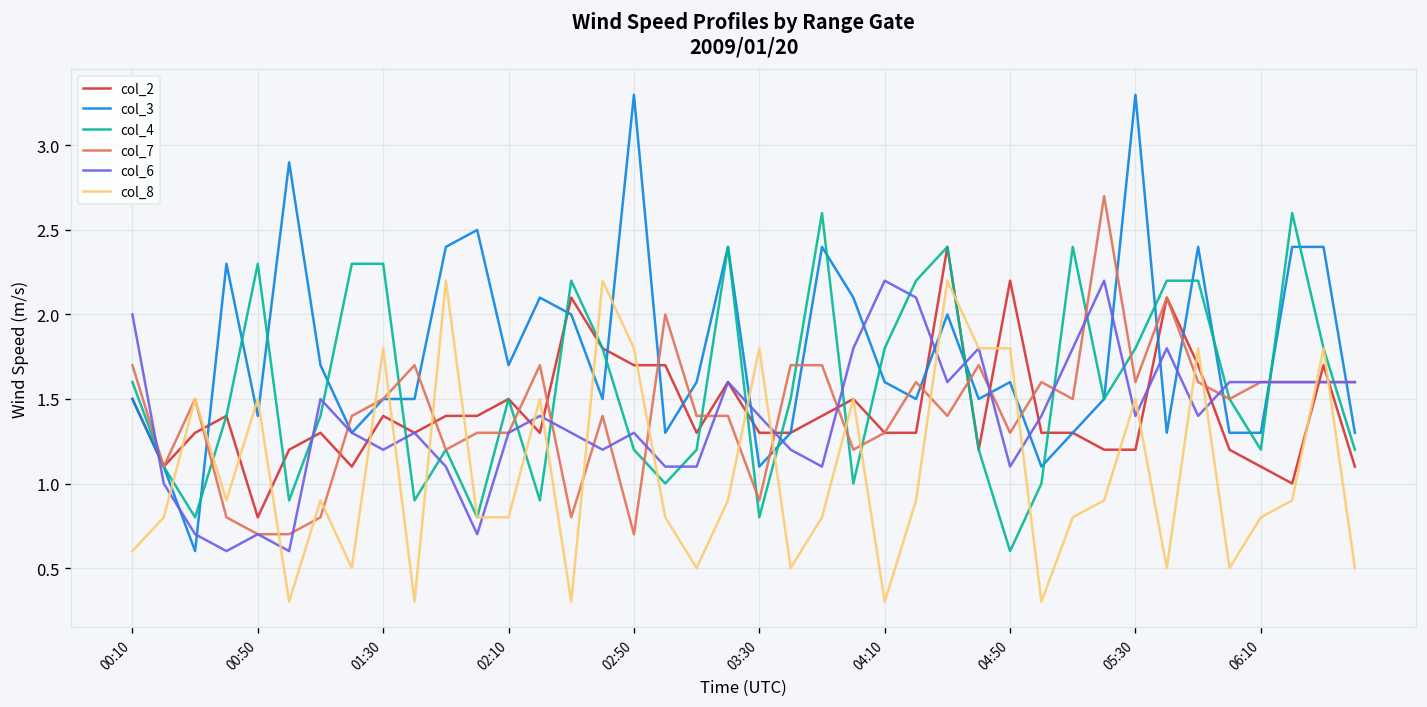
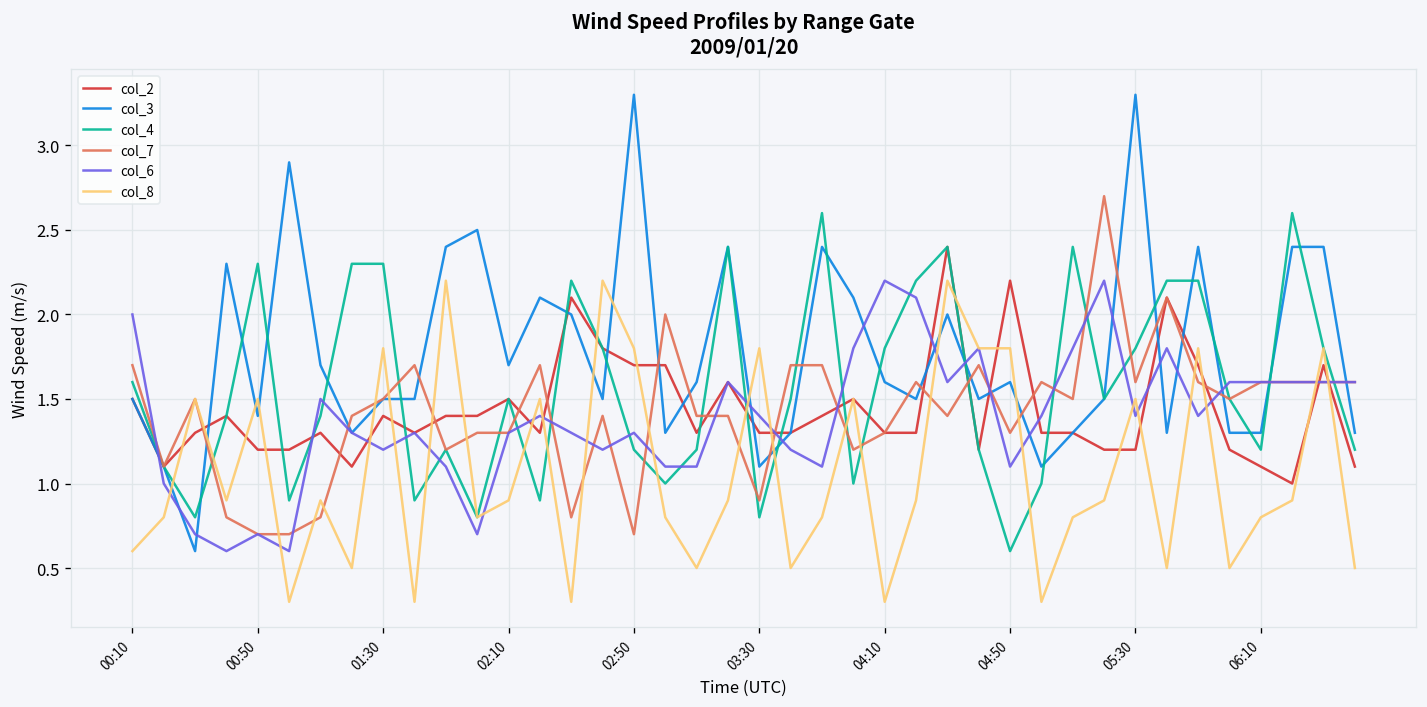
col_2, 00:50: 0.8 -> 1.2
col_8, 02:10: 0.8 -> 0.9
